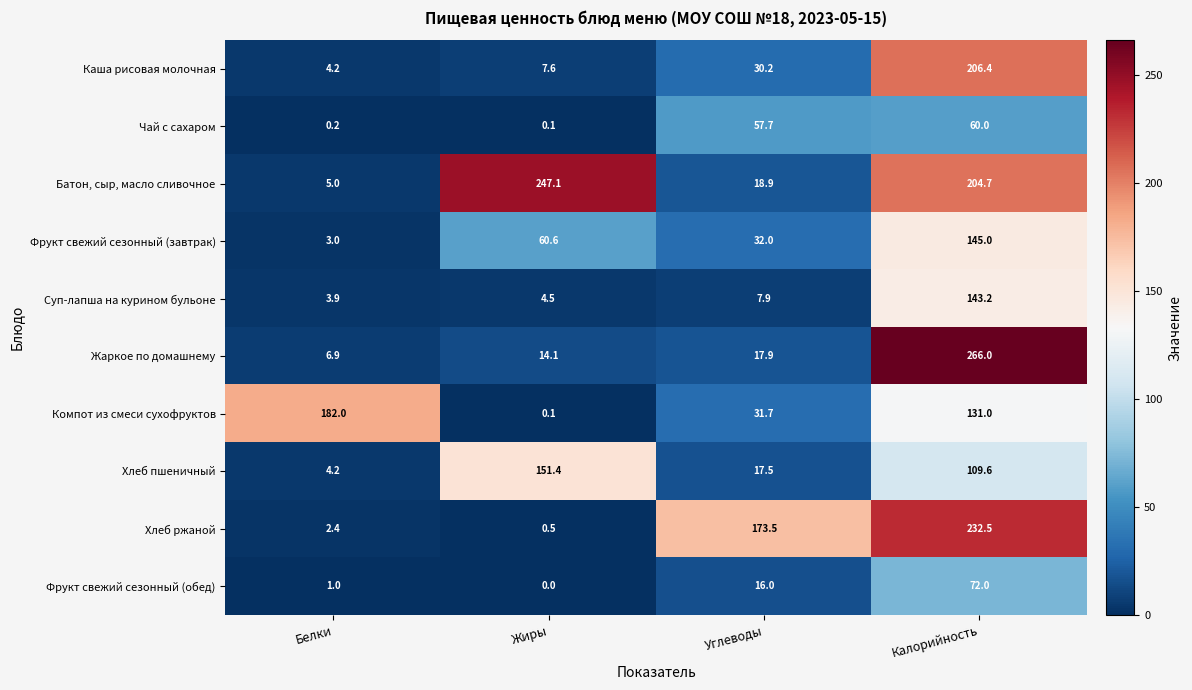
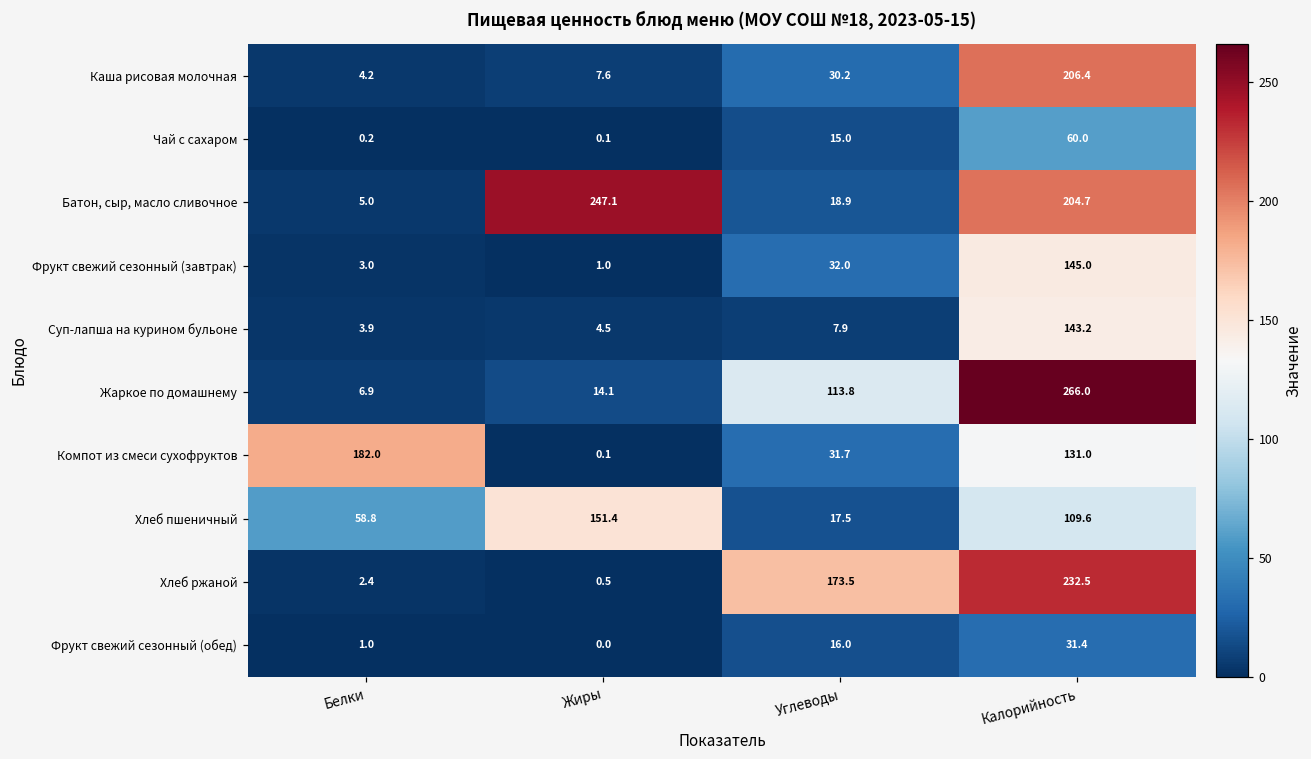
Чай с сахаром, Углеводы: 57.7 -> 15.0
Фрукт свежий сезонный (завтрак), Жиры: 60.6 -> 1.0
Жаркое по домашнему, Углеводы: 17.9 -> 113.8
Хлеб пшеничный, Белки: 4.2 -> 58.8
Фрукт свежий сезонный (обед), Калорийность: 72.0 -> 31.4
